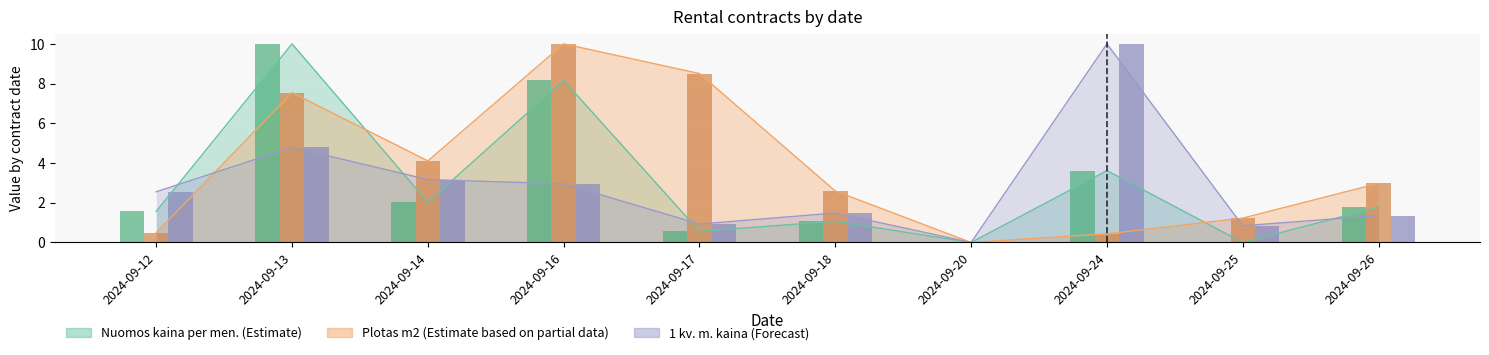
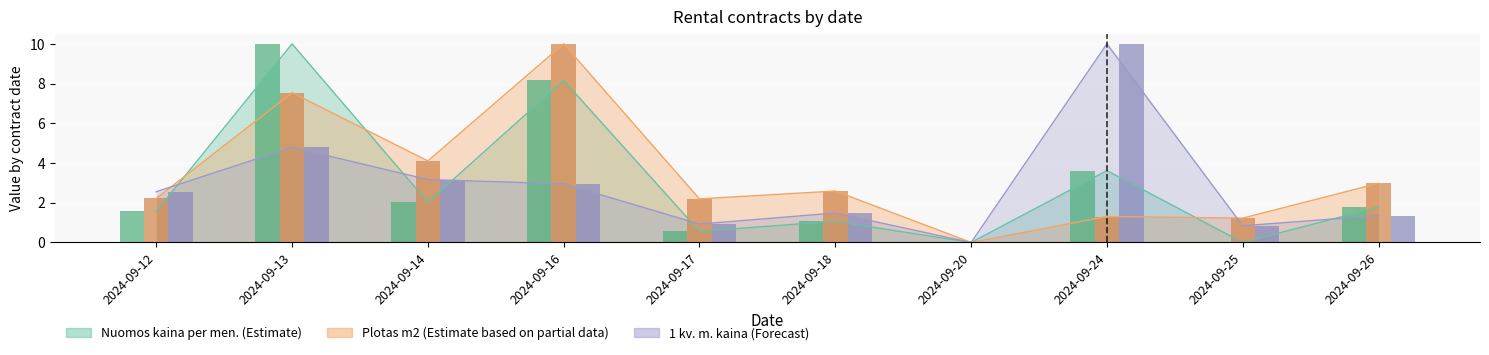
Plotas m2 (Estimate based on partial data), 2024-09-12: 0.5 -> 2.2
Plotas m2 (Estimate based on partial data), 2024-09-17: 8.5 -> 2.2
Plotas m2 (Estimate based on partial data), 2024-09-24: 0.4 -> 1.3
